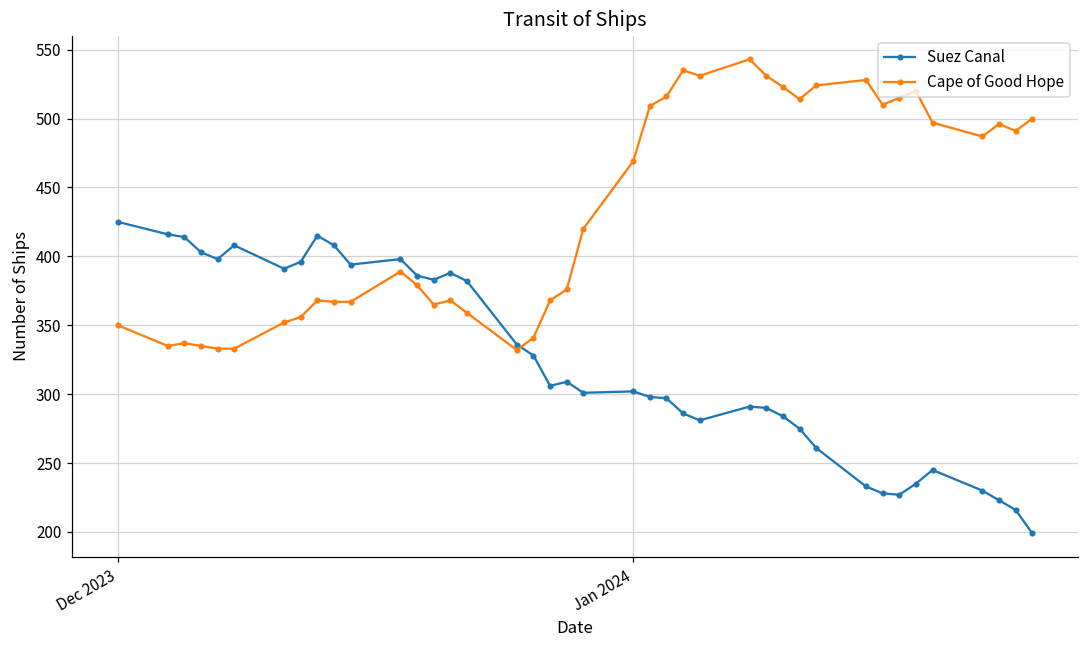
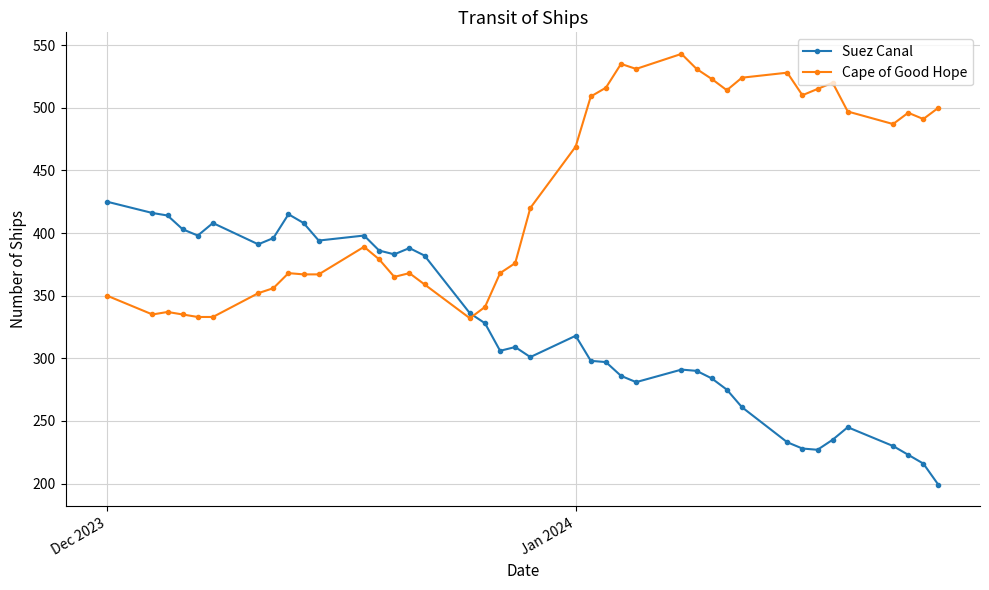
Suez Canal, Jan 2024: 302 -> 318
